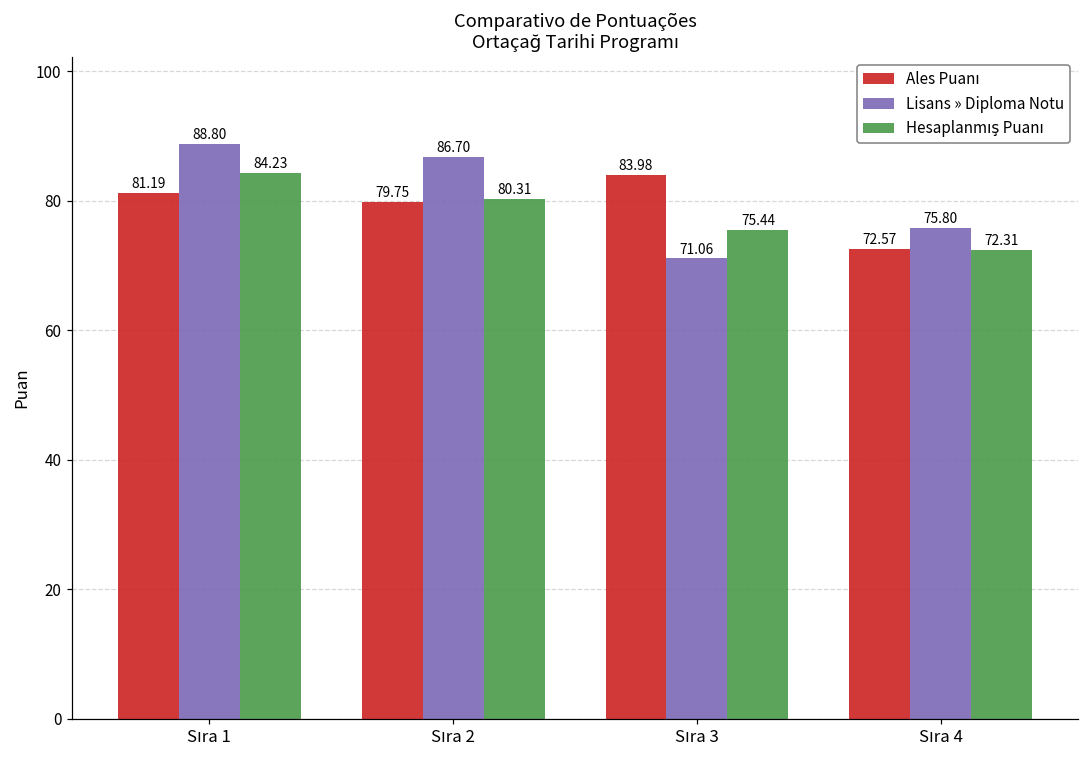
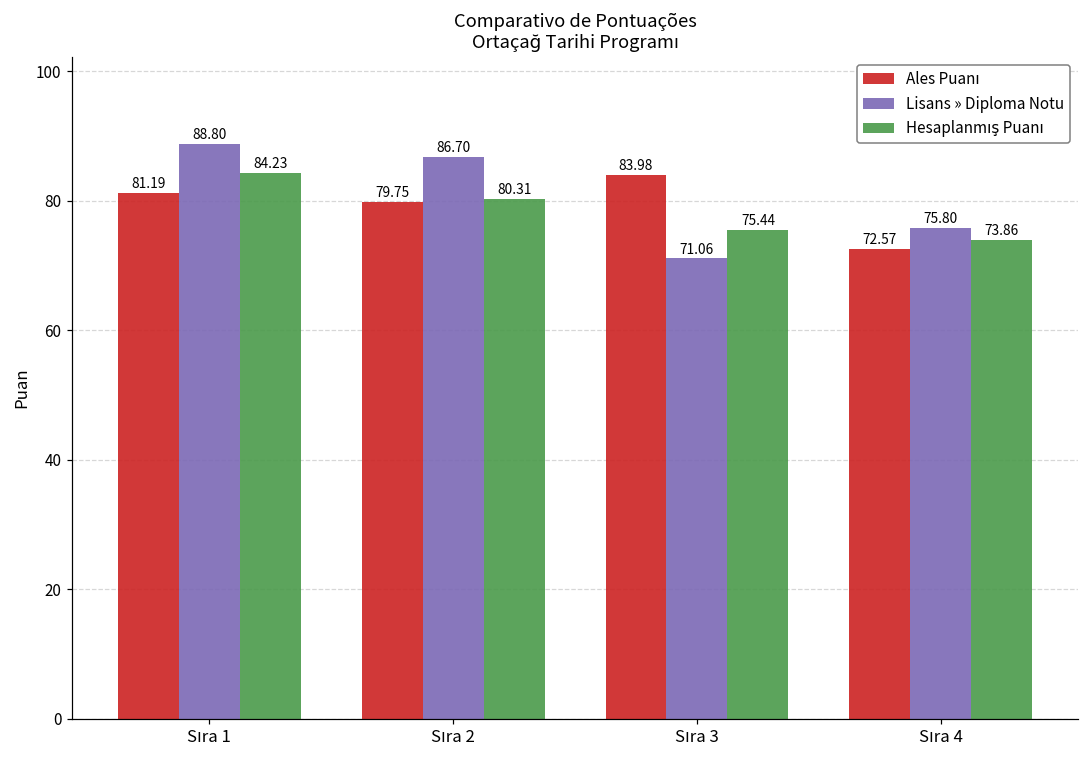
Hesaplanmış Puanı, Sıra 4: 72.31 -> 73.86
